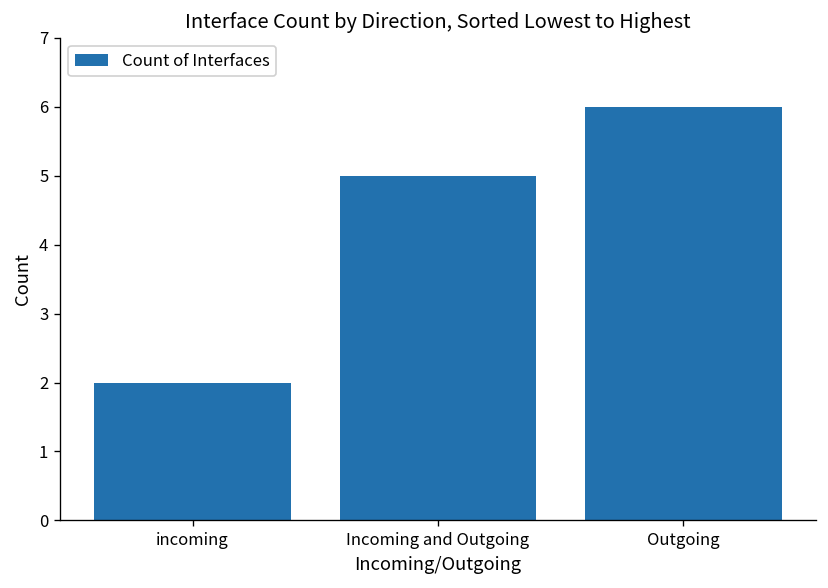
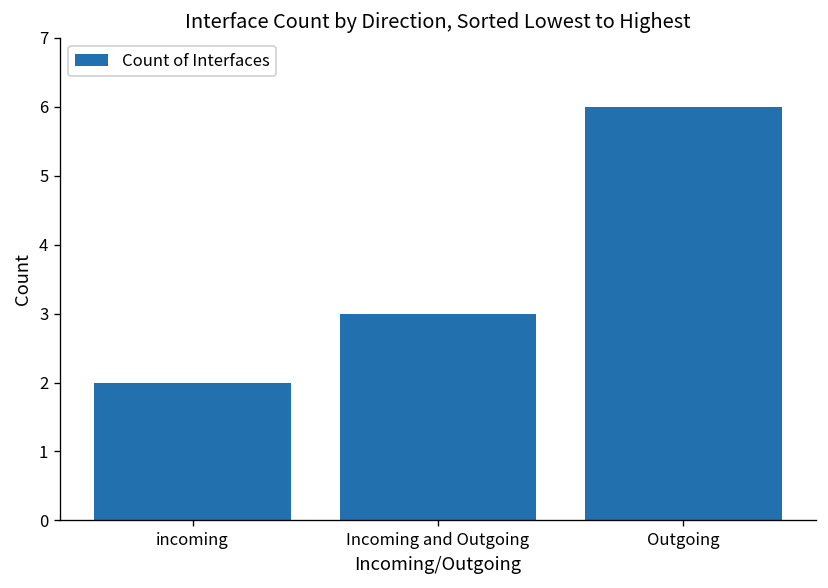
Incoming and Outgoing: 5 -> 3
